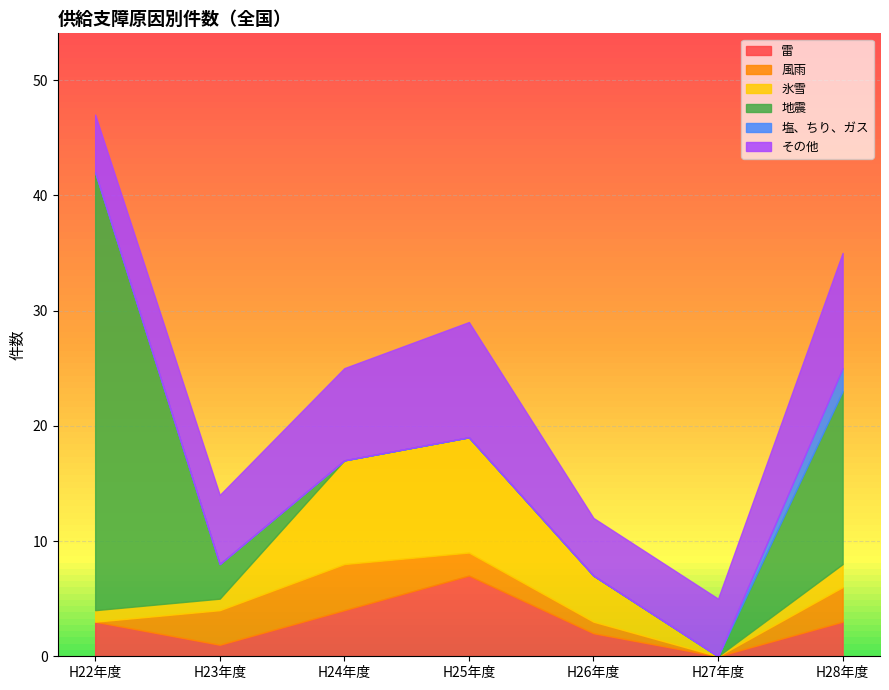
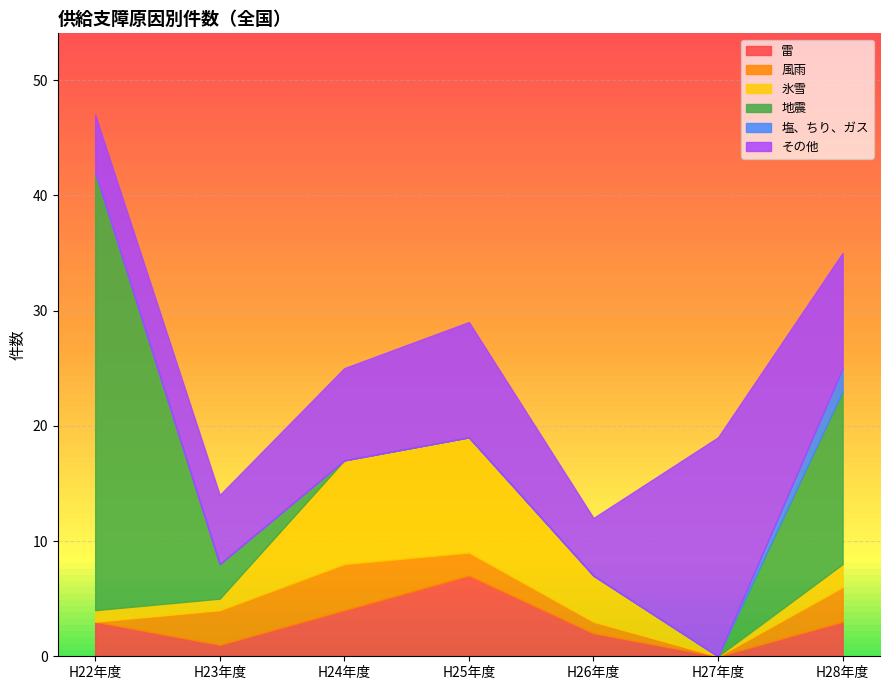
その他, H27年度: 5 -> 19
